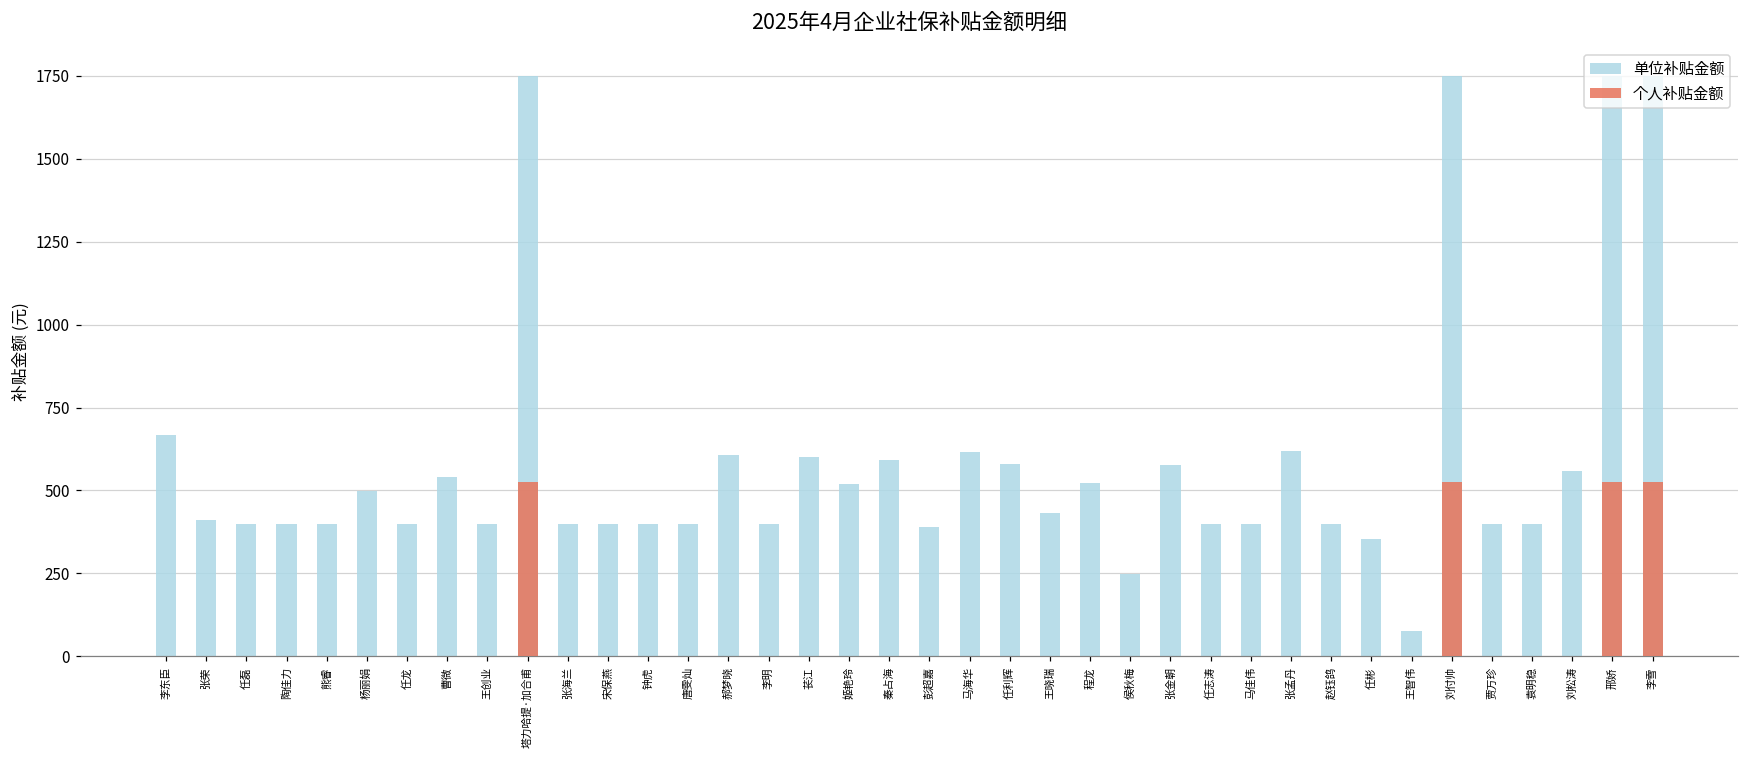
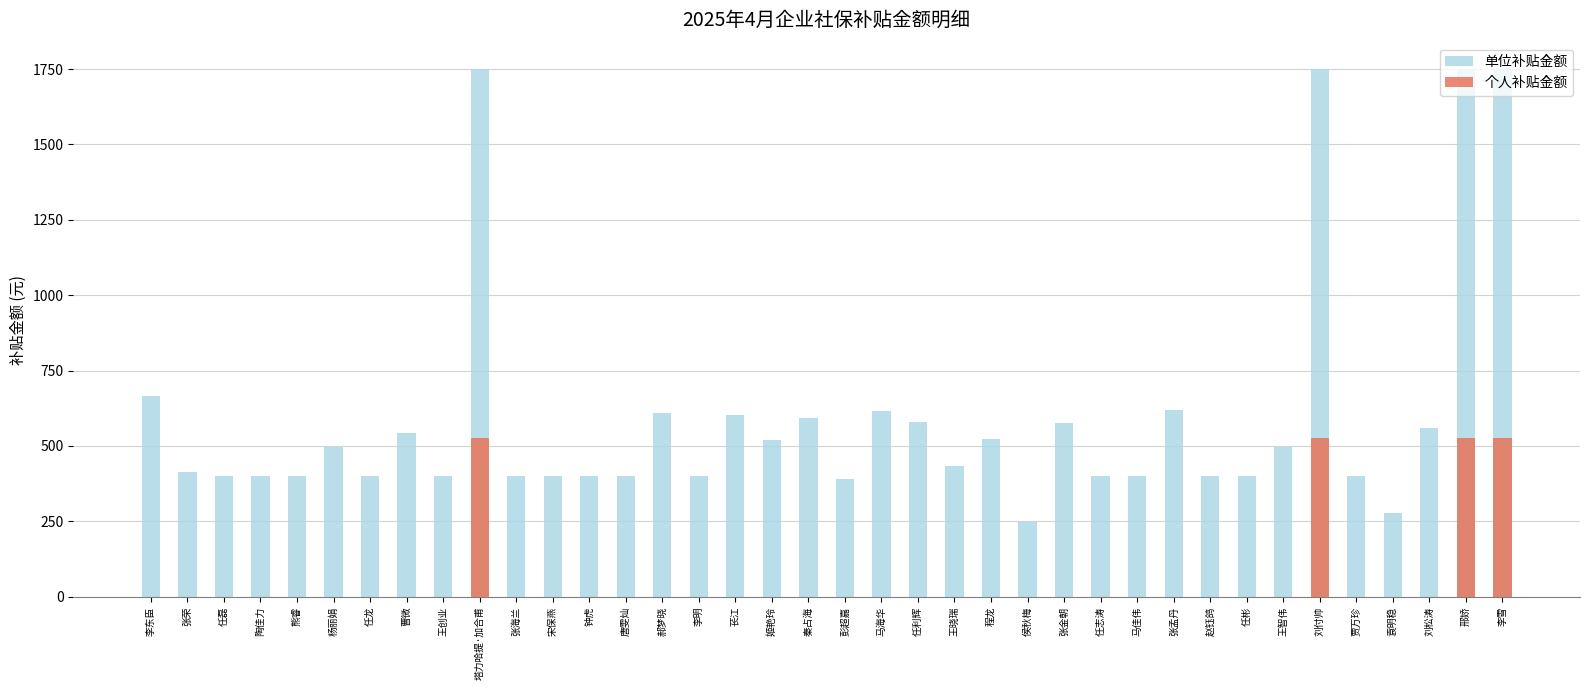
单位补贴金额, 任彬: 360 -> 400
单位补贴金额, 王智伟: 80 -> 500
单位补贴金额, 袁明稳: 400 -> 280
